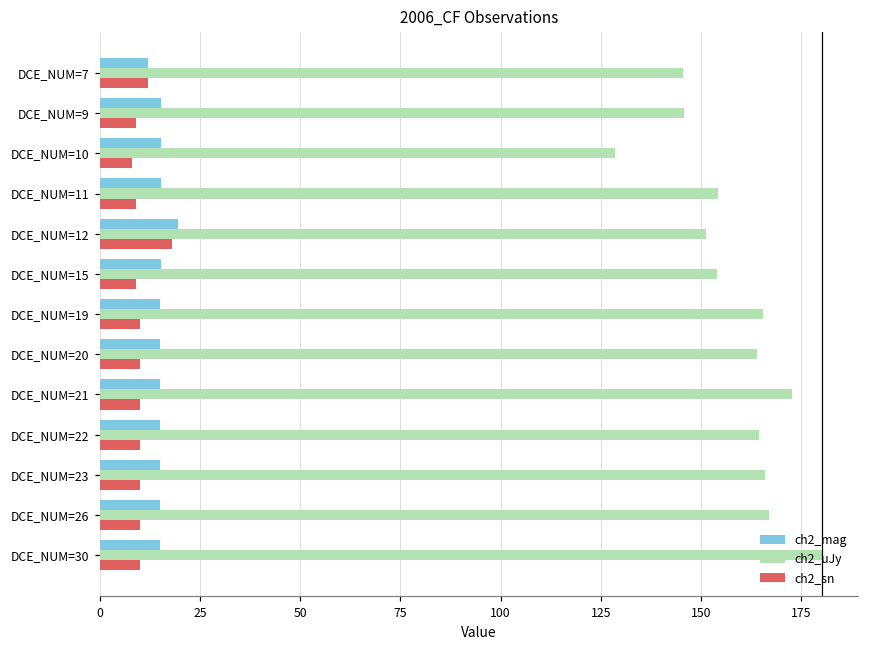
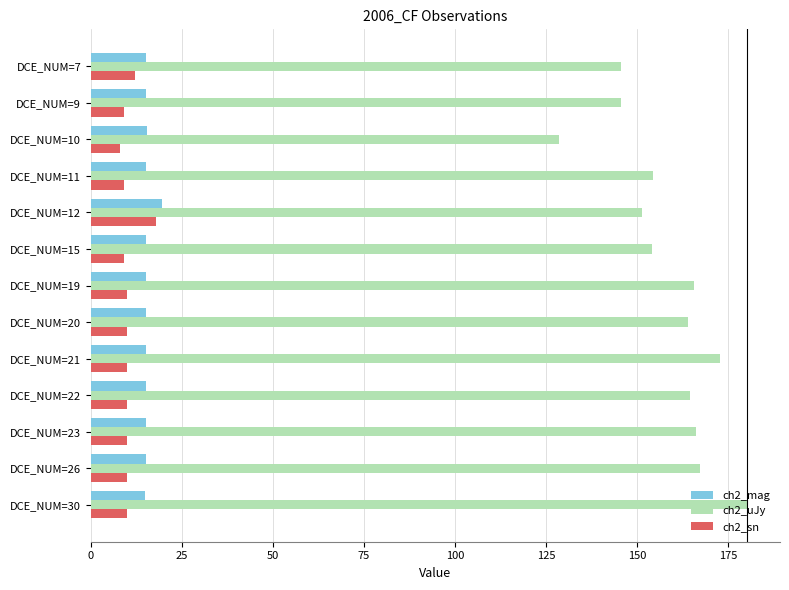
ch2_mag, DCE_NUM=7: 12 -> 15
